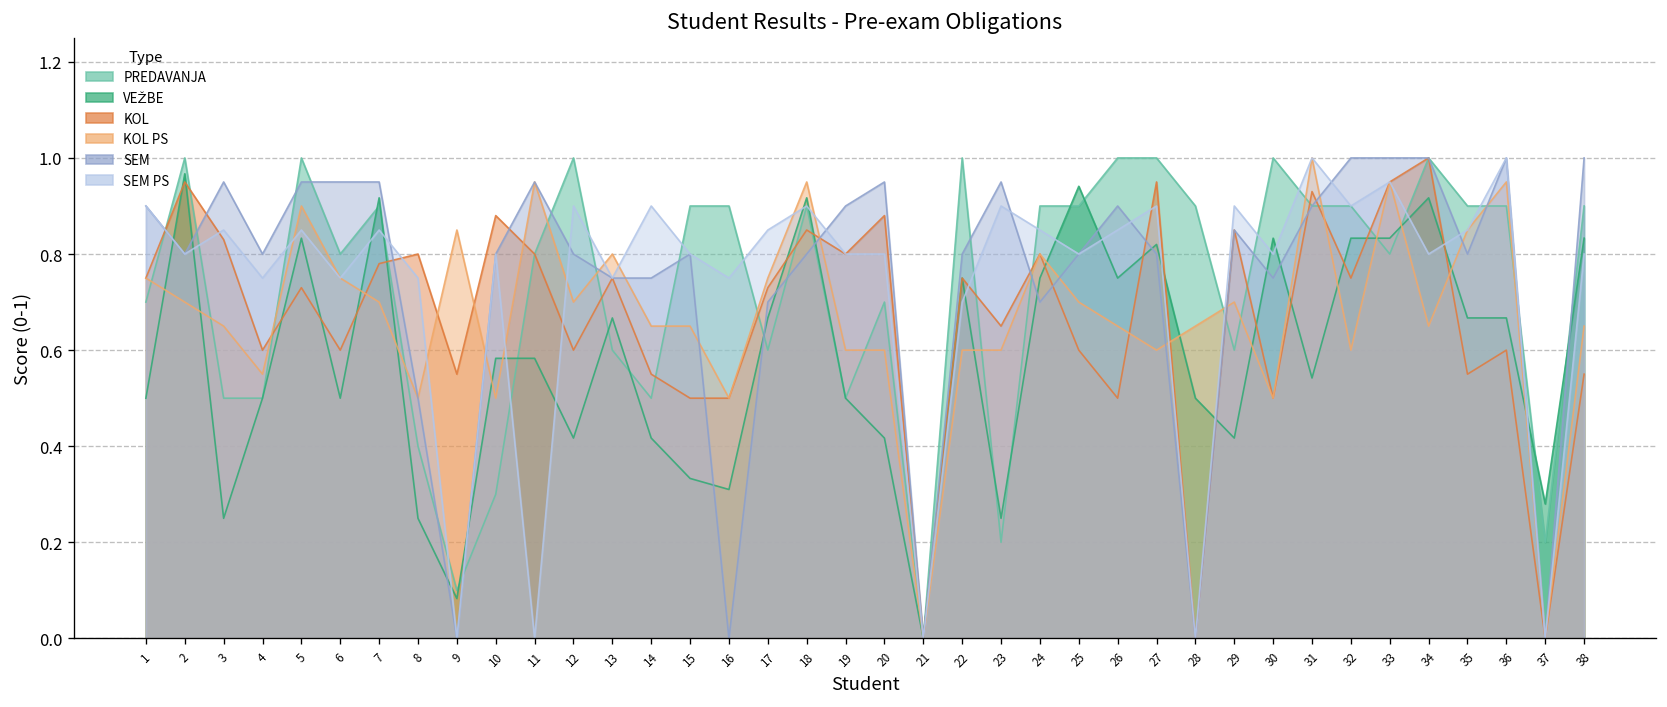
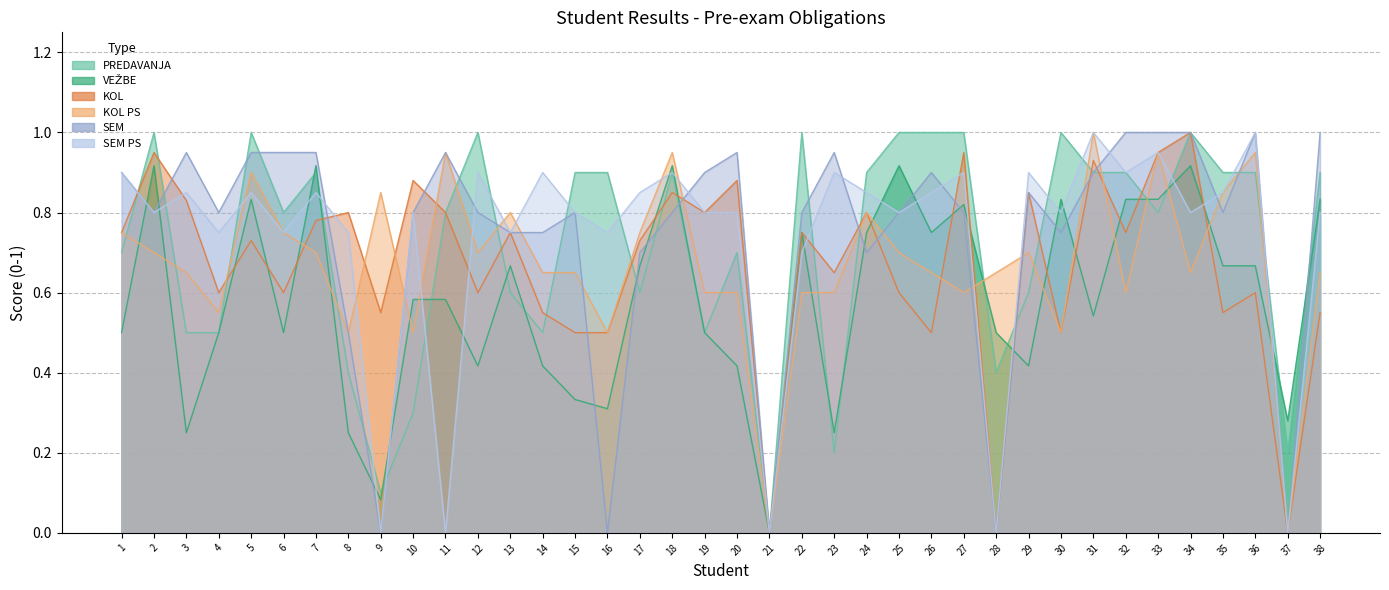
VEŽBE, 2: 0.97 -> 0.92
PREDAVANJA, 25: 0.9 -> 1.0
VEŽBE, 25: 0.94 -> 0.92
PREDAVANJA, 28: 0.9 -> 0.4
